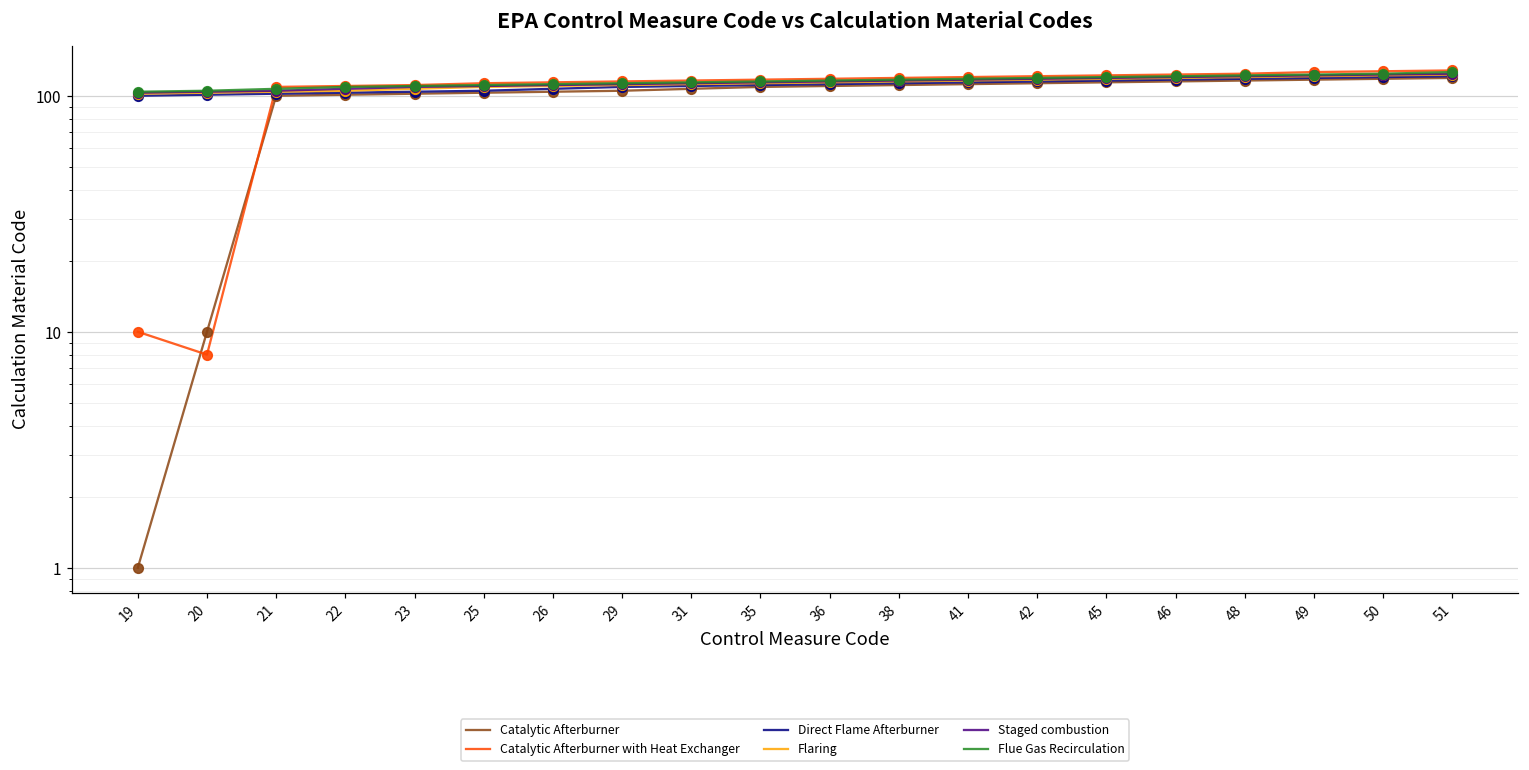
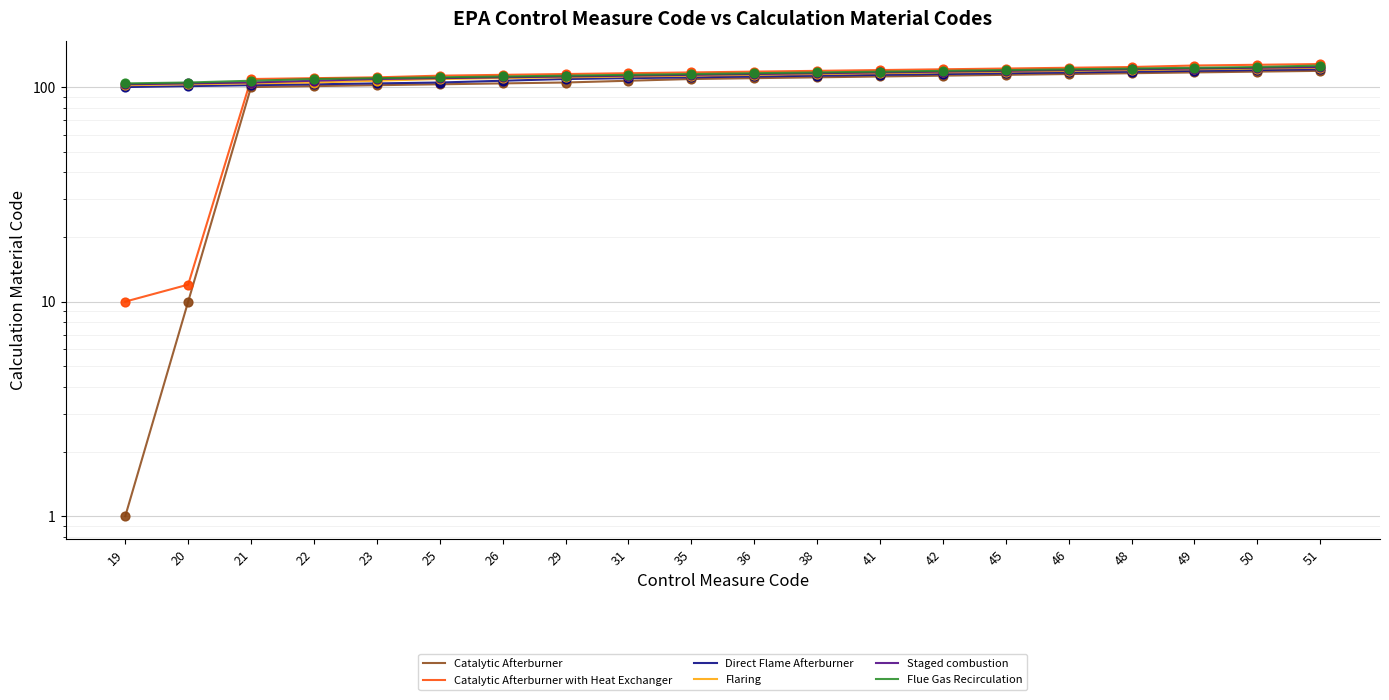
Catalytic Afterburner with Heat Exchanger, 20: 8 -> 12
